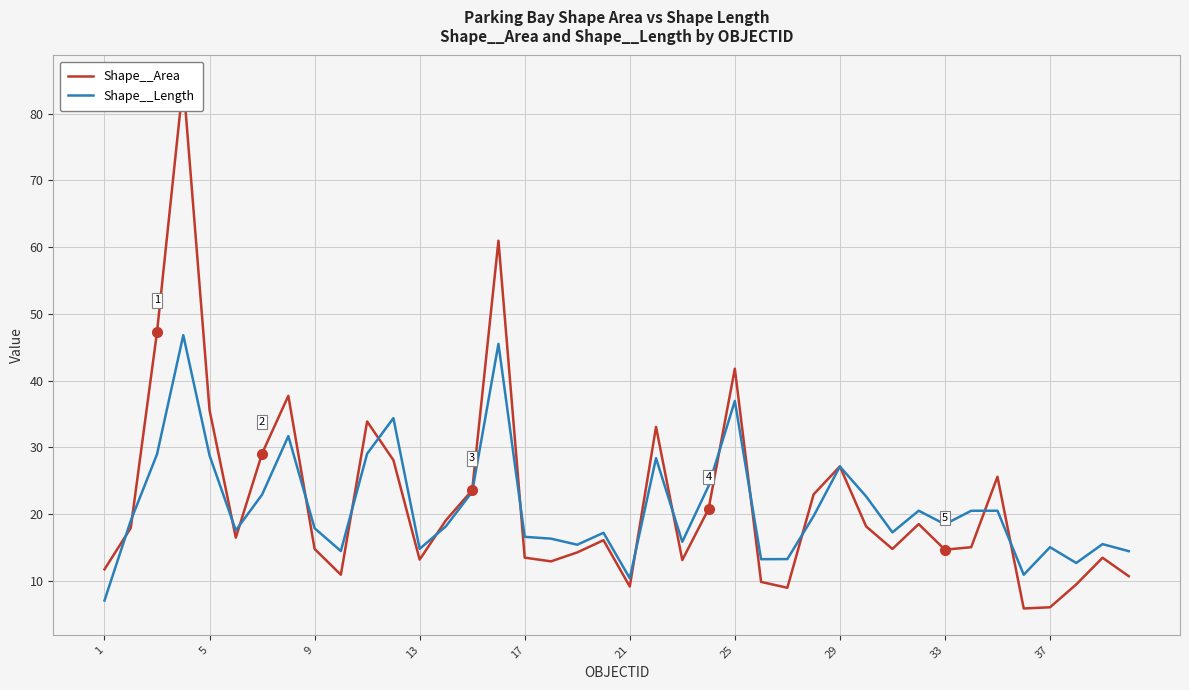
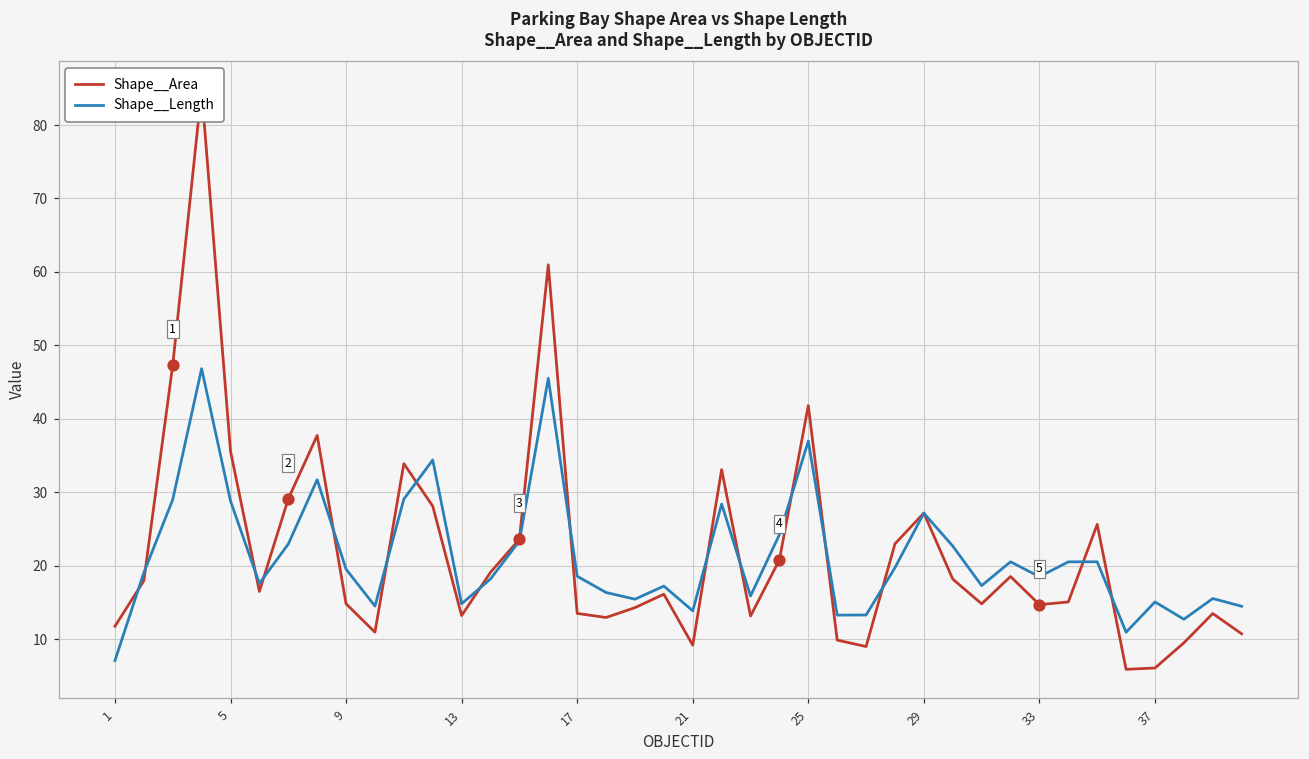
Shape__Length, 9: 18 -> 20
Shape__Length, 17: 17 -> 19
Shape__Length, 21: 10 -> 14
